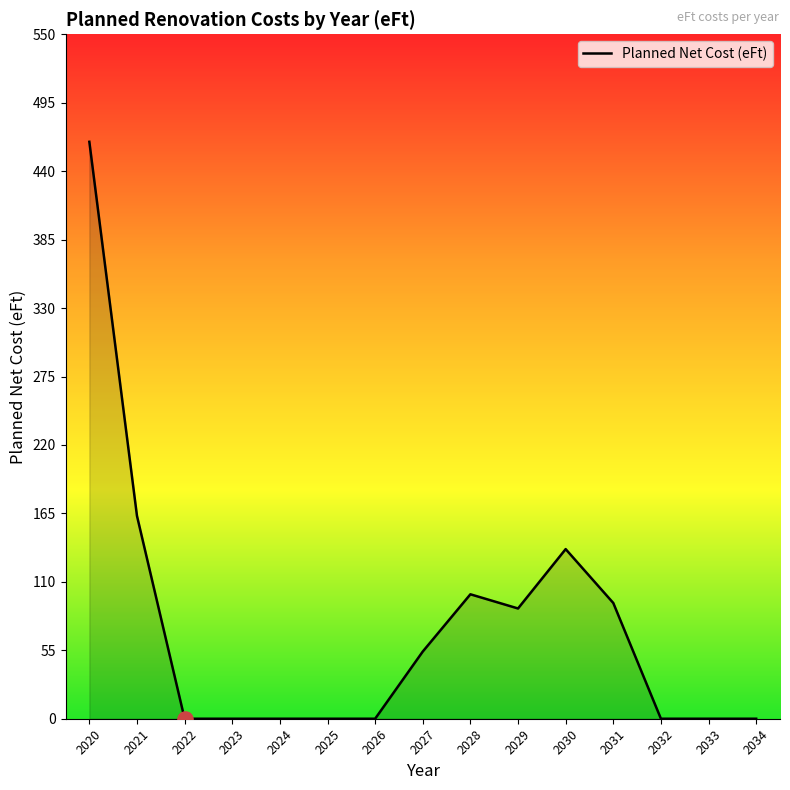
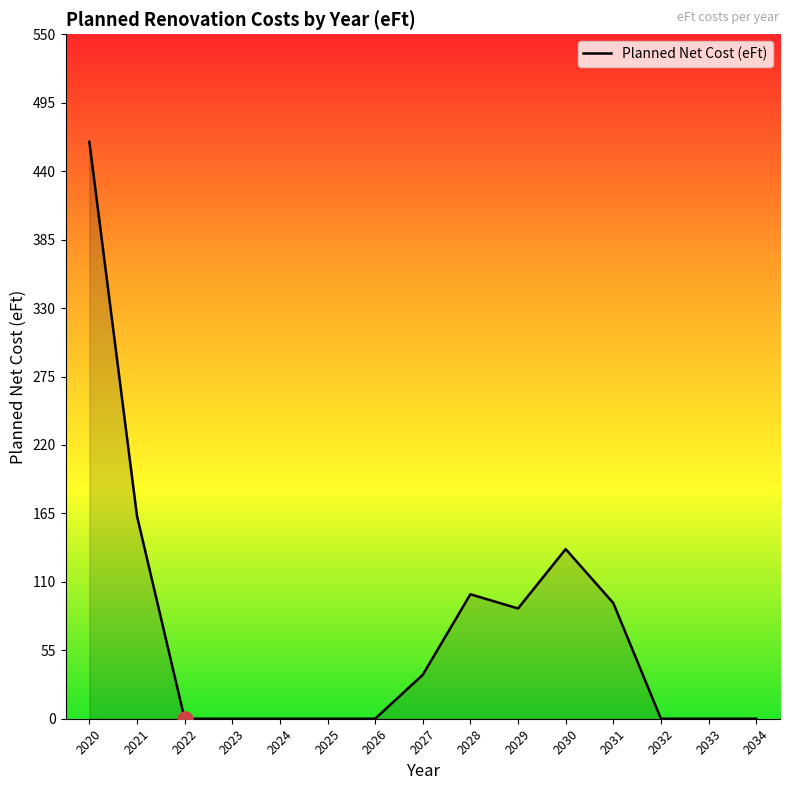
Planned Net Cost (eFt), 2027: 54 -> 35
